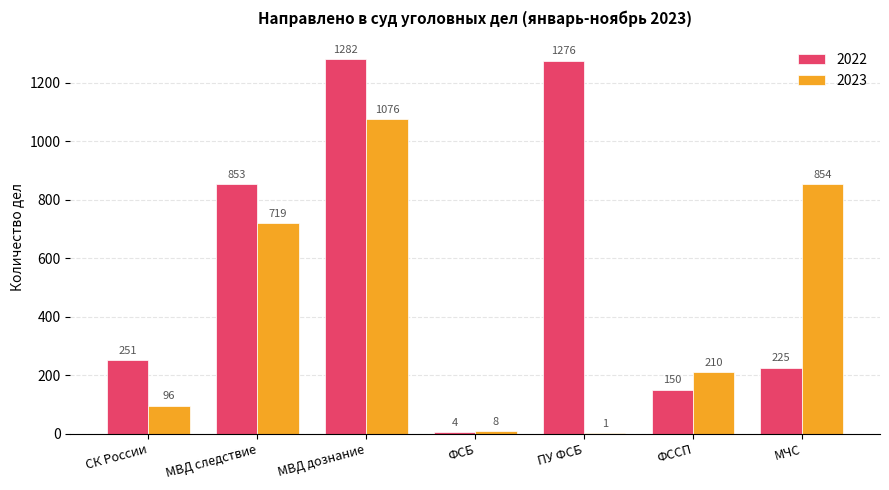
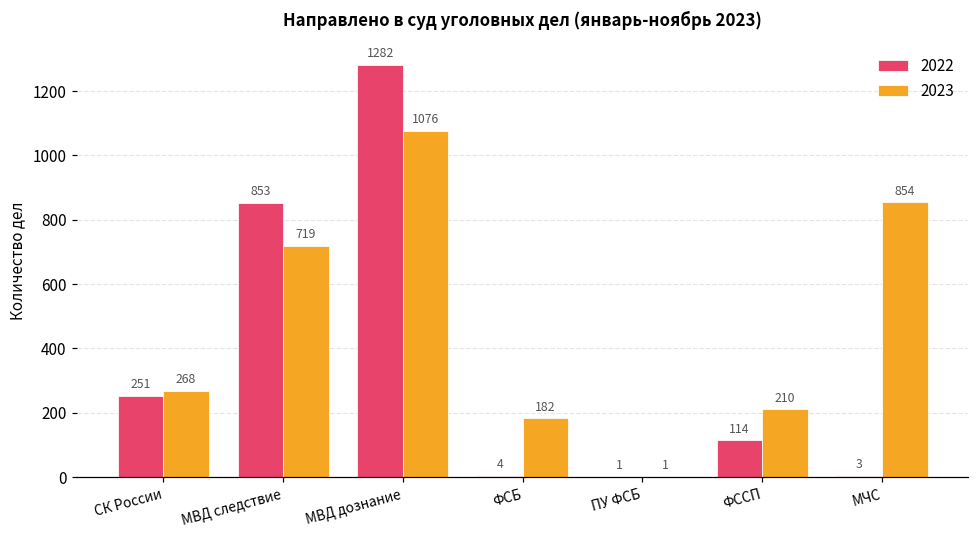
2023, СК России: 96 -> 268
2023, ФСБ: 8 -> 182
2022, ПУ ФСБ: 1276 -> 1
2022, ФССП: 150 -> 114
2022, МЧС: 225 -> 3
